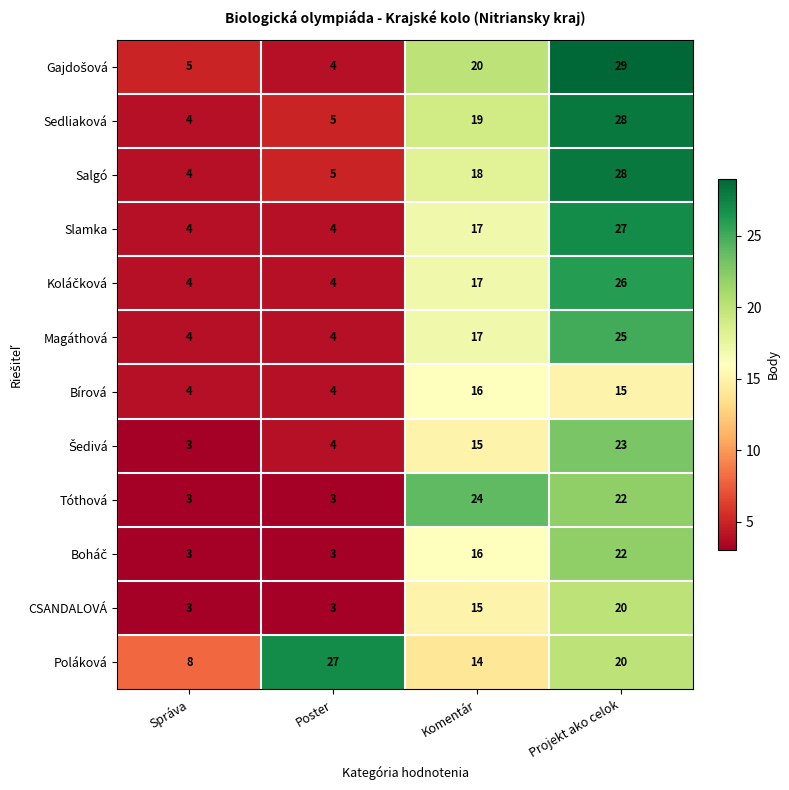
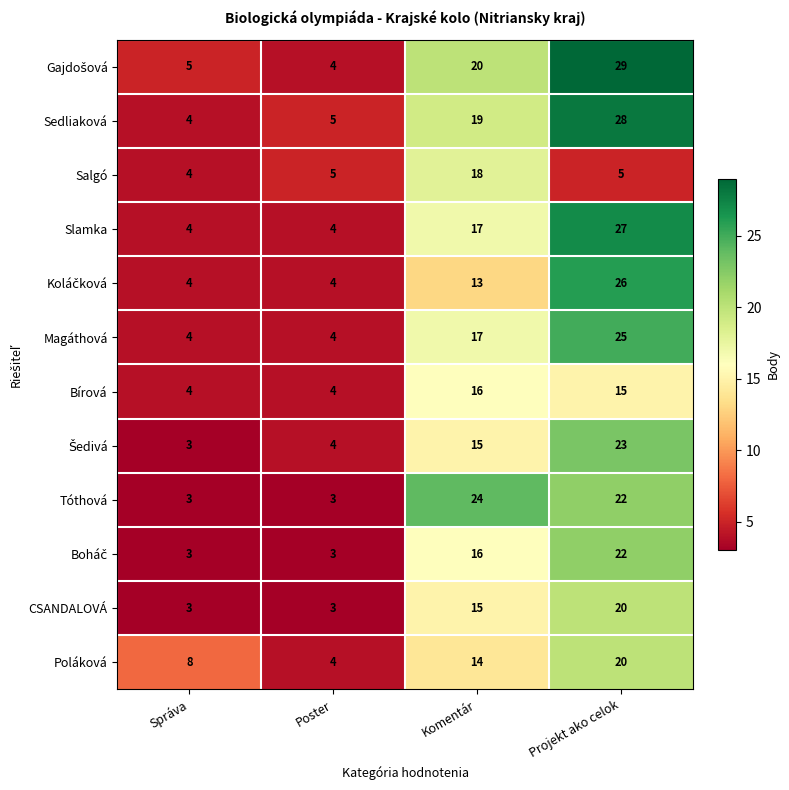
Salgó, Projekt ako celok: 28 -> 5
Koláčková, Komentár: 17 -> 13
Poláková, Poster: 27 -> 4
